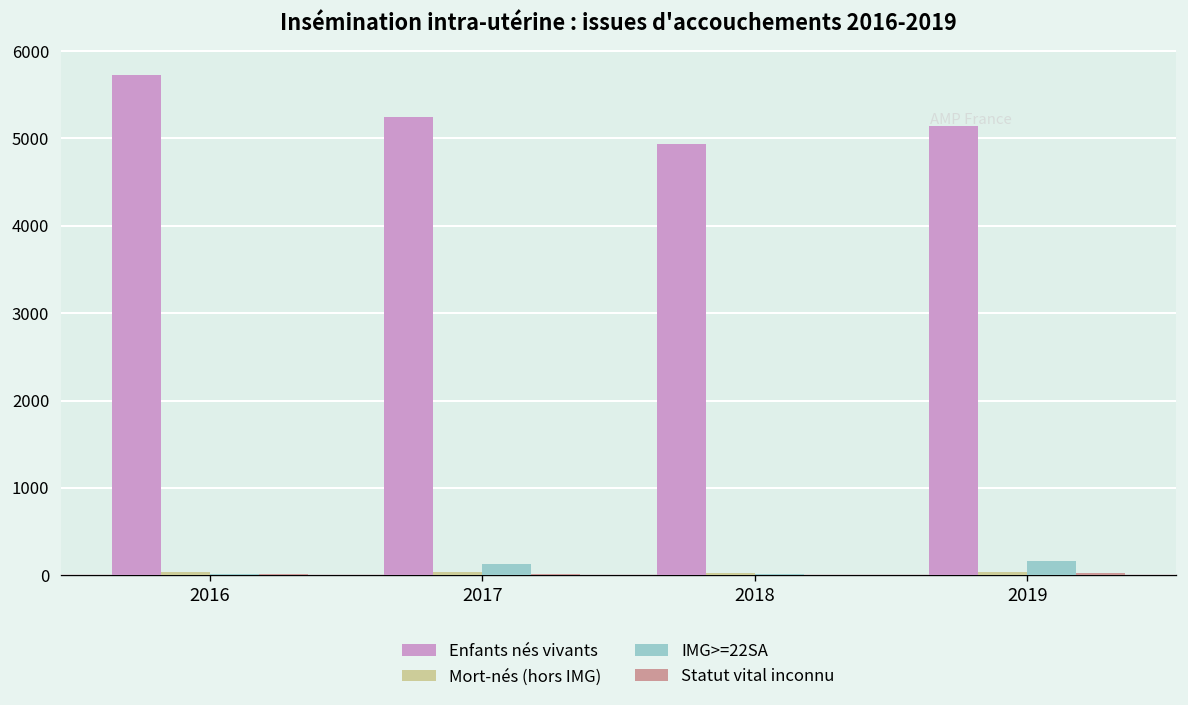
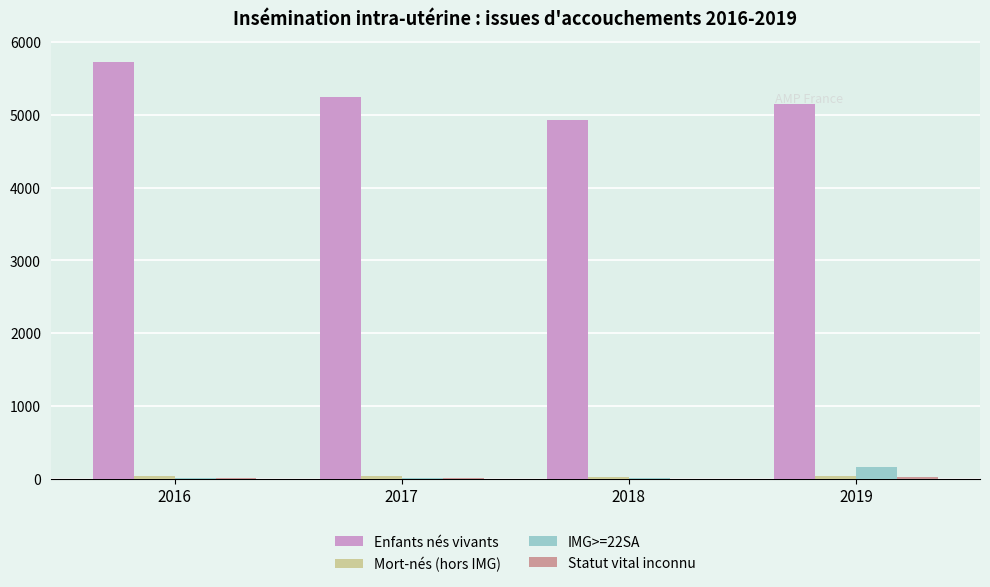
IMG>=22SA, 2017: 100 -> 0
